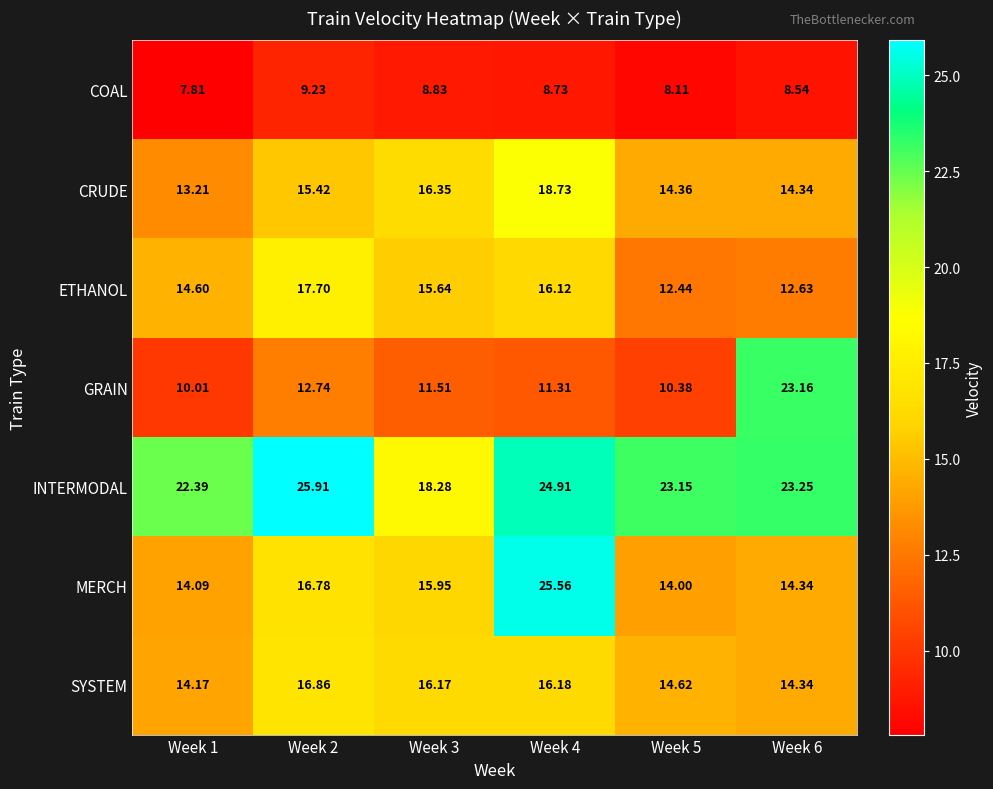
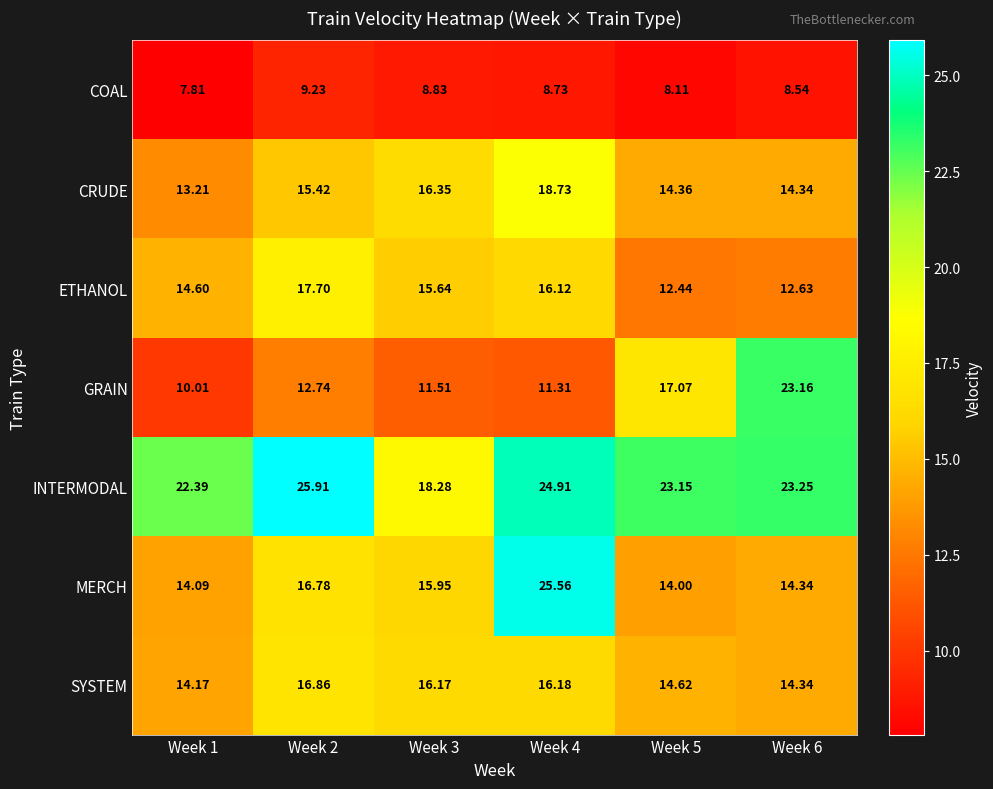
GRAIN, Week 5: 10.38 -> 17.07
